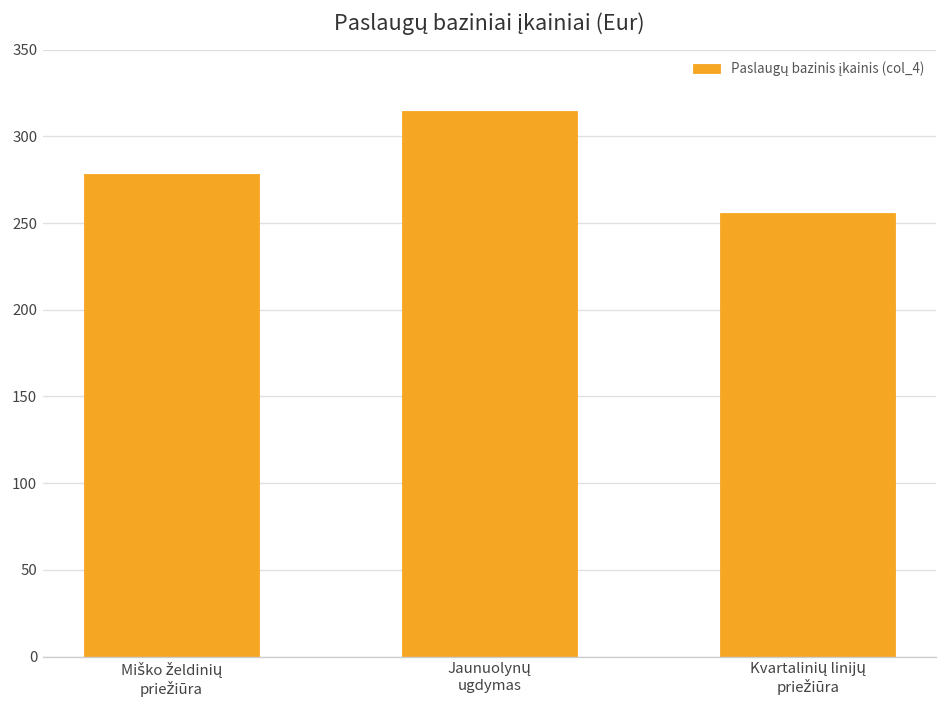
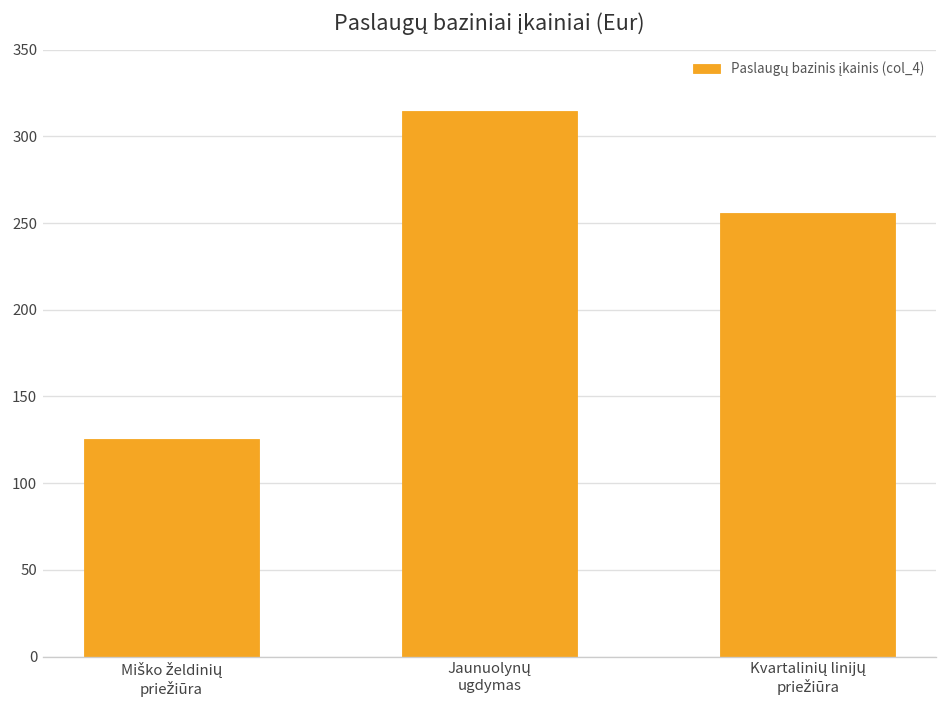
Miško želdinių priežiūra: 278 -> 125
